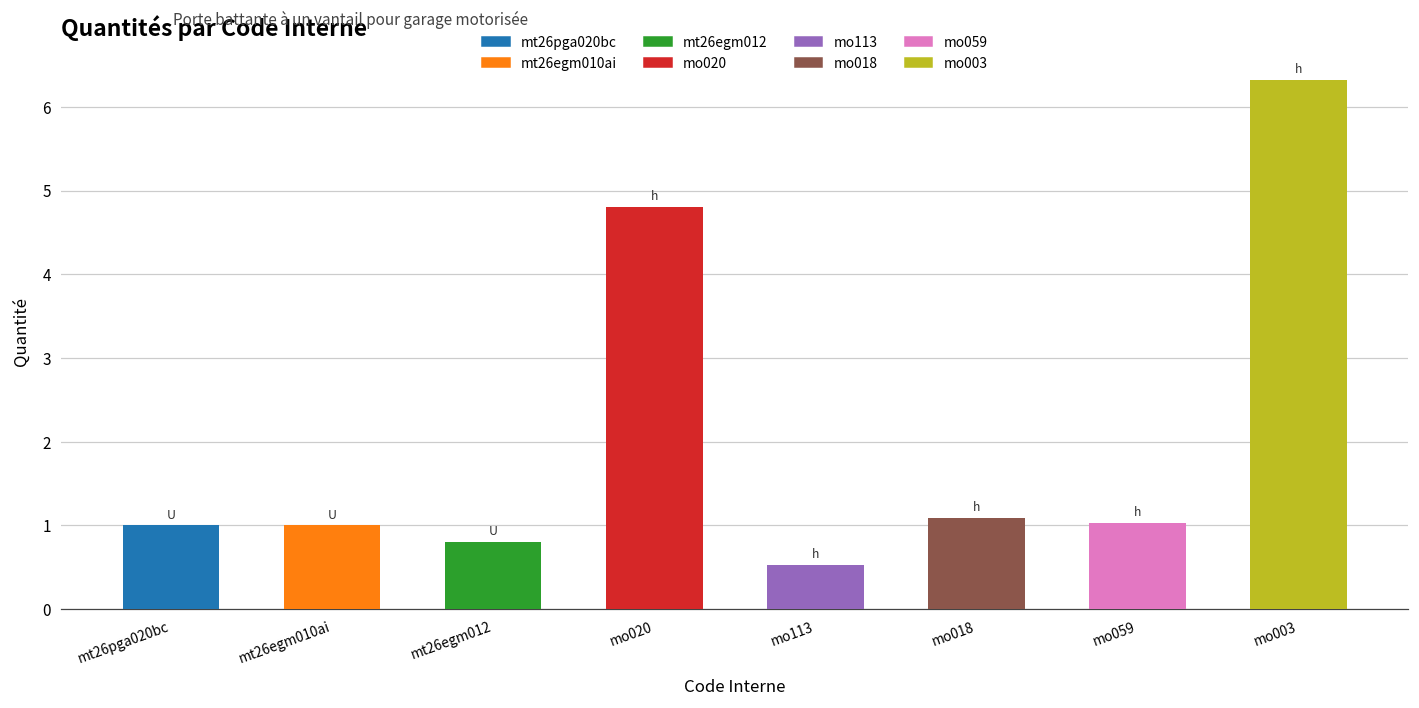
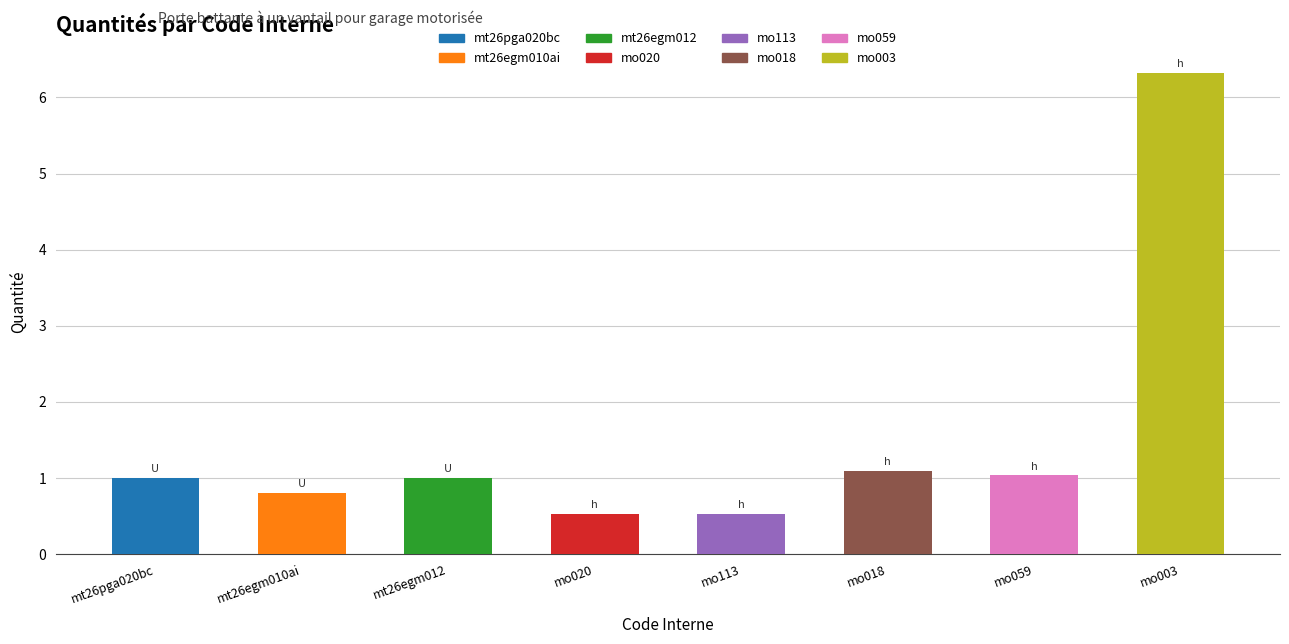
mt26egm010ai: 1.0 -> 0.8
mt26egm012: 0.8 -> 1.0
mo020: 4.8 -> 0.5
